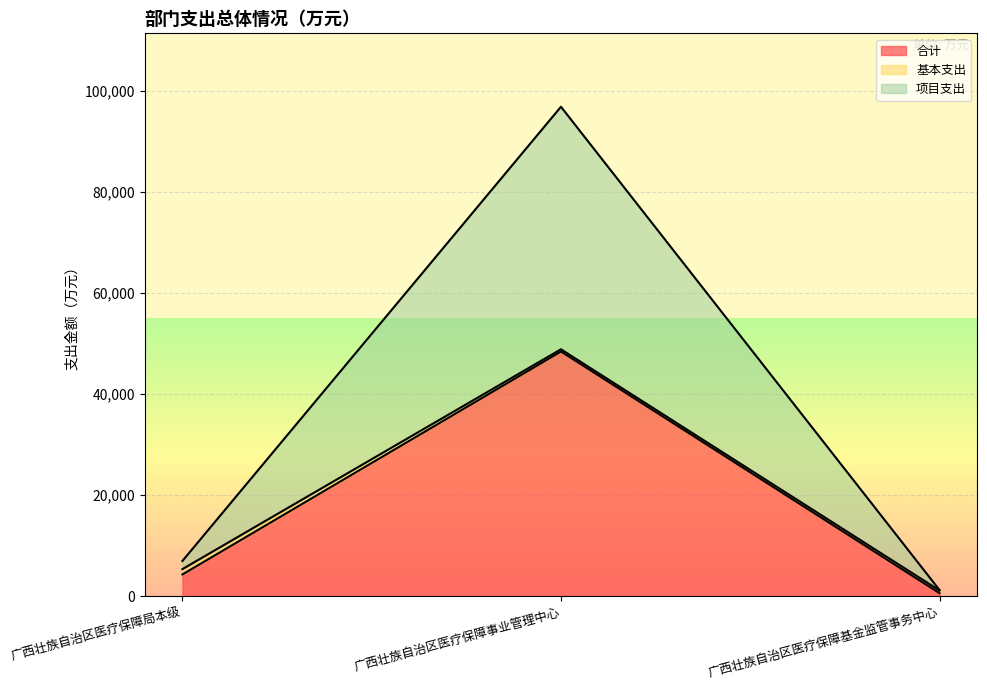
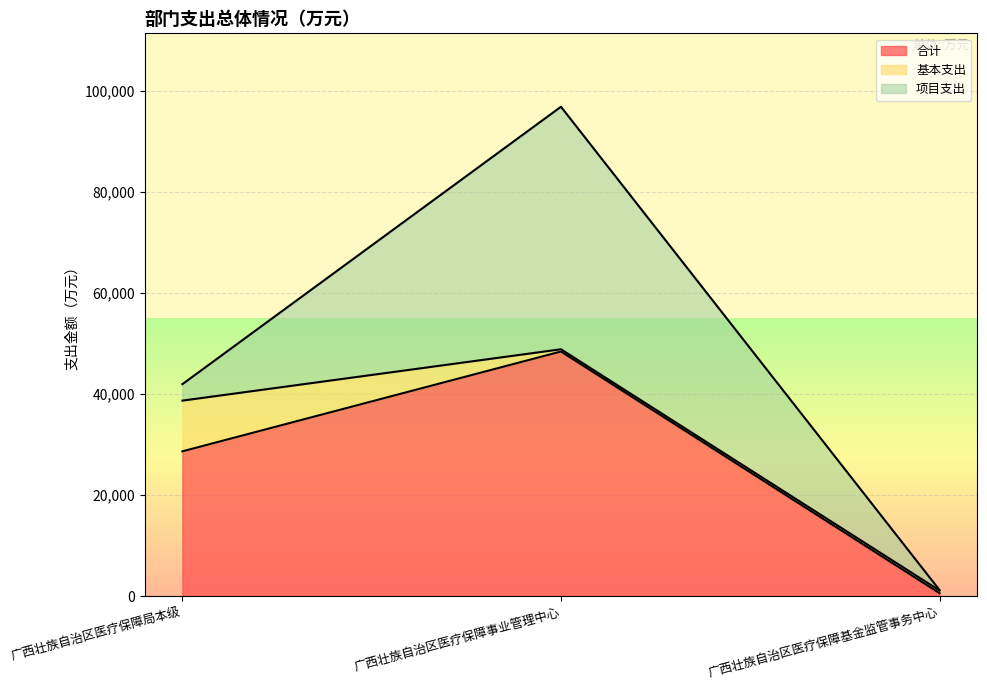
合计, 广西壮族自治区医疗保障局本级: 4,000 -> 29,000
基本支出, 广西壮族自治区医疗保障局本级: 1,000 -> 10,000
项目支出, 广西壮族自治区医疗保障局本级: 2,000 -> 3,000
